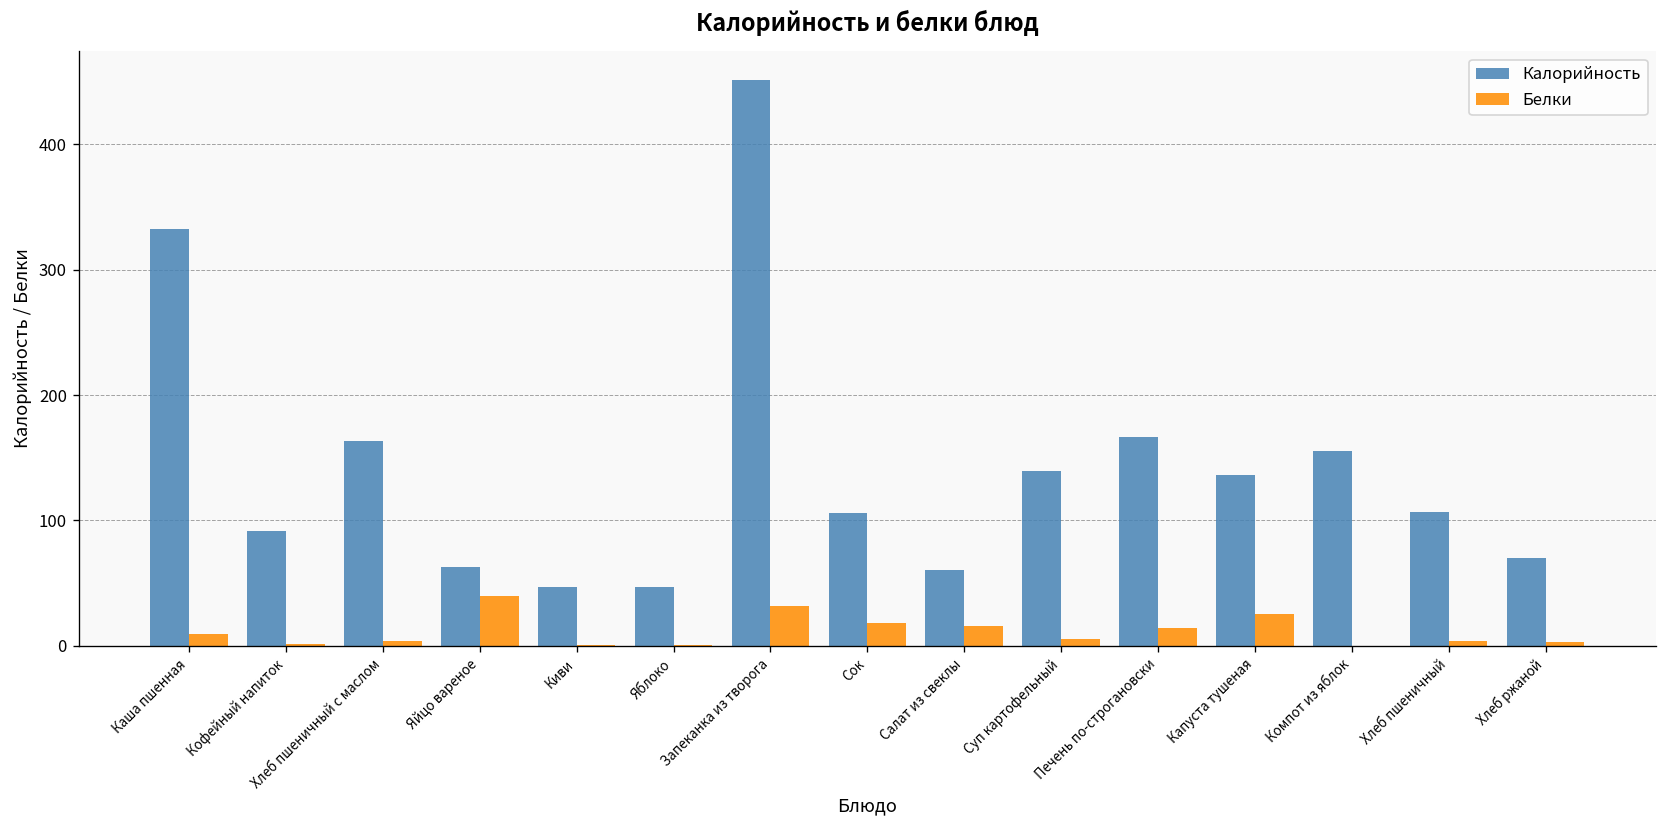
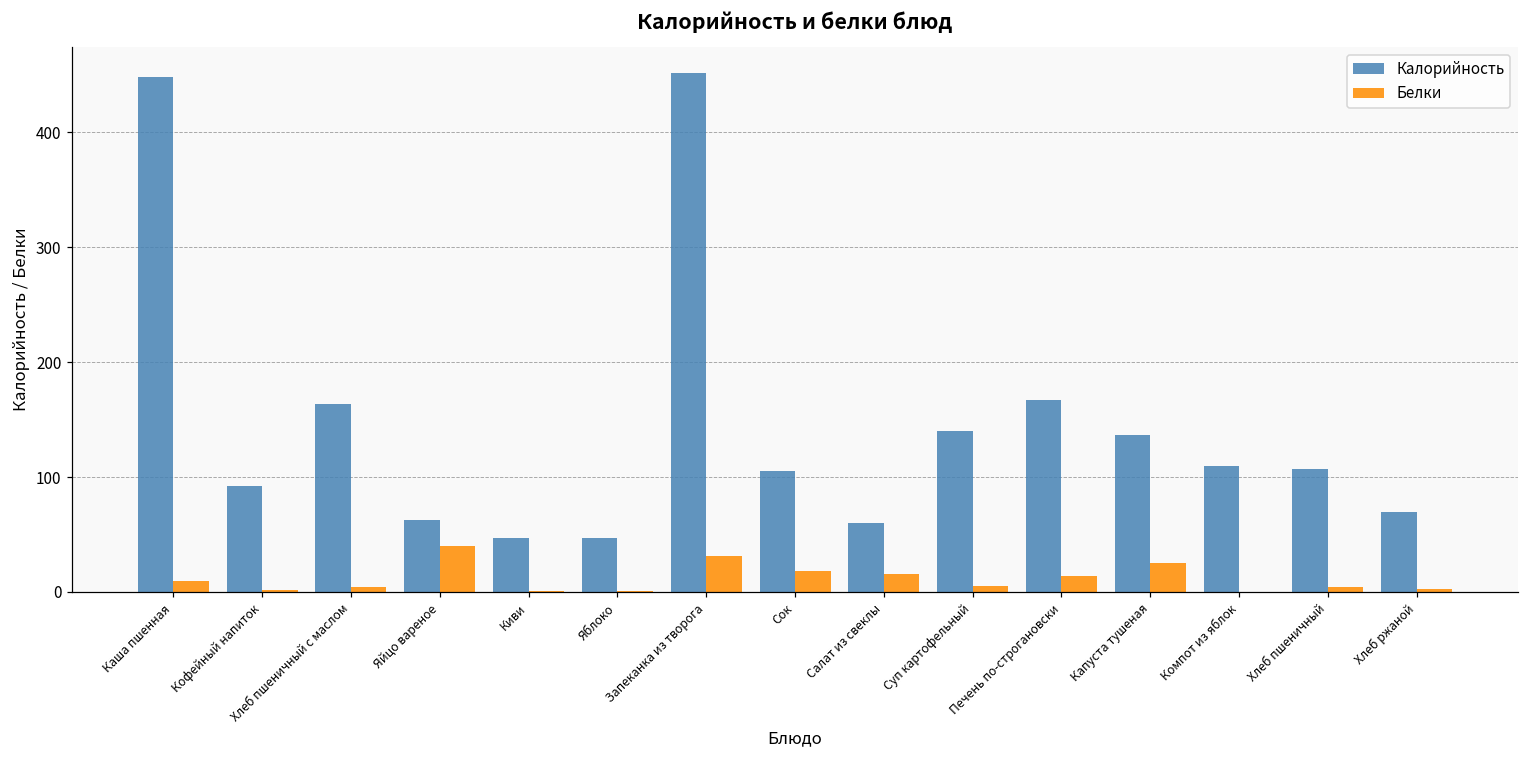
Калорийность, Каша пшенная: 332 -> 448
Калорийность, Компот из яблок: 156 -> 110
